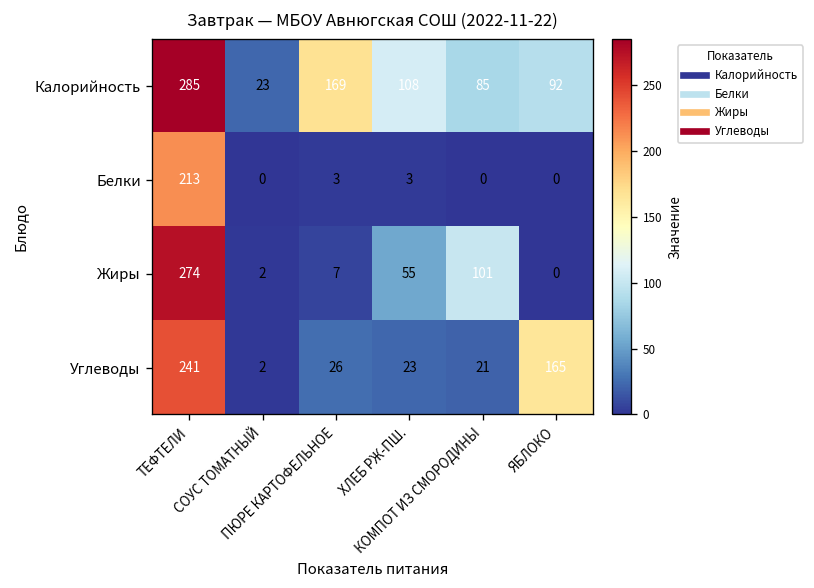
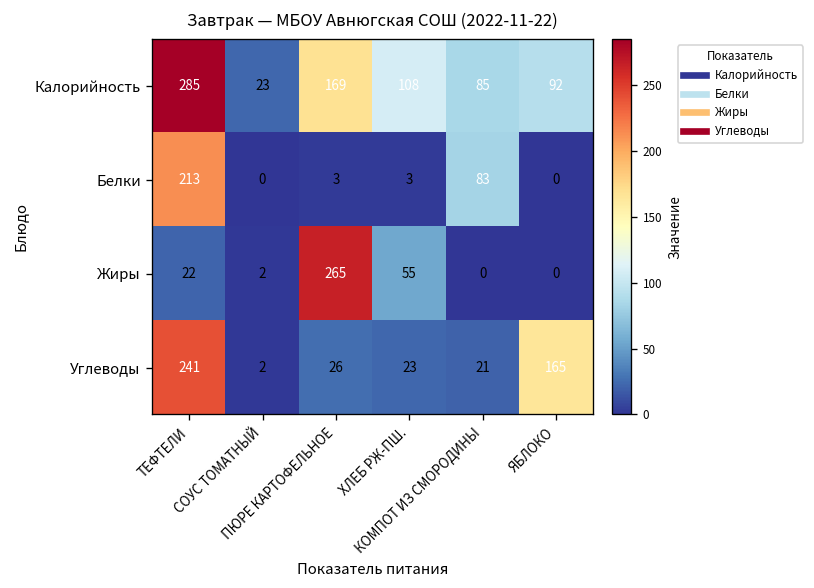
Белки, КОМПОТ ИЗ СМОРОДИНЫ: 0 -> 83
Жиры, ТЕФТЕЛИ: 274 -> 22
Жиры, ПЮРЕ КАРТОФЕЛЬНОЕ: 7 -> 265
Жиры, КОМПОТ ИЗ СМОРОДИНЫ: 101 -> 0
